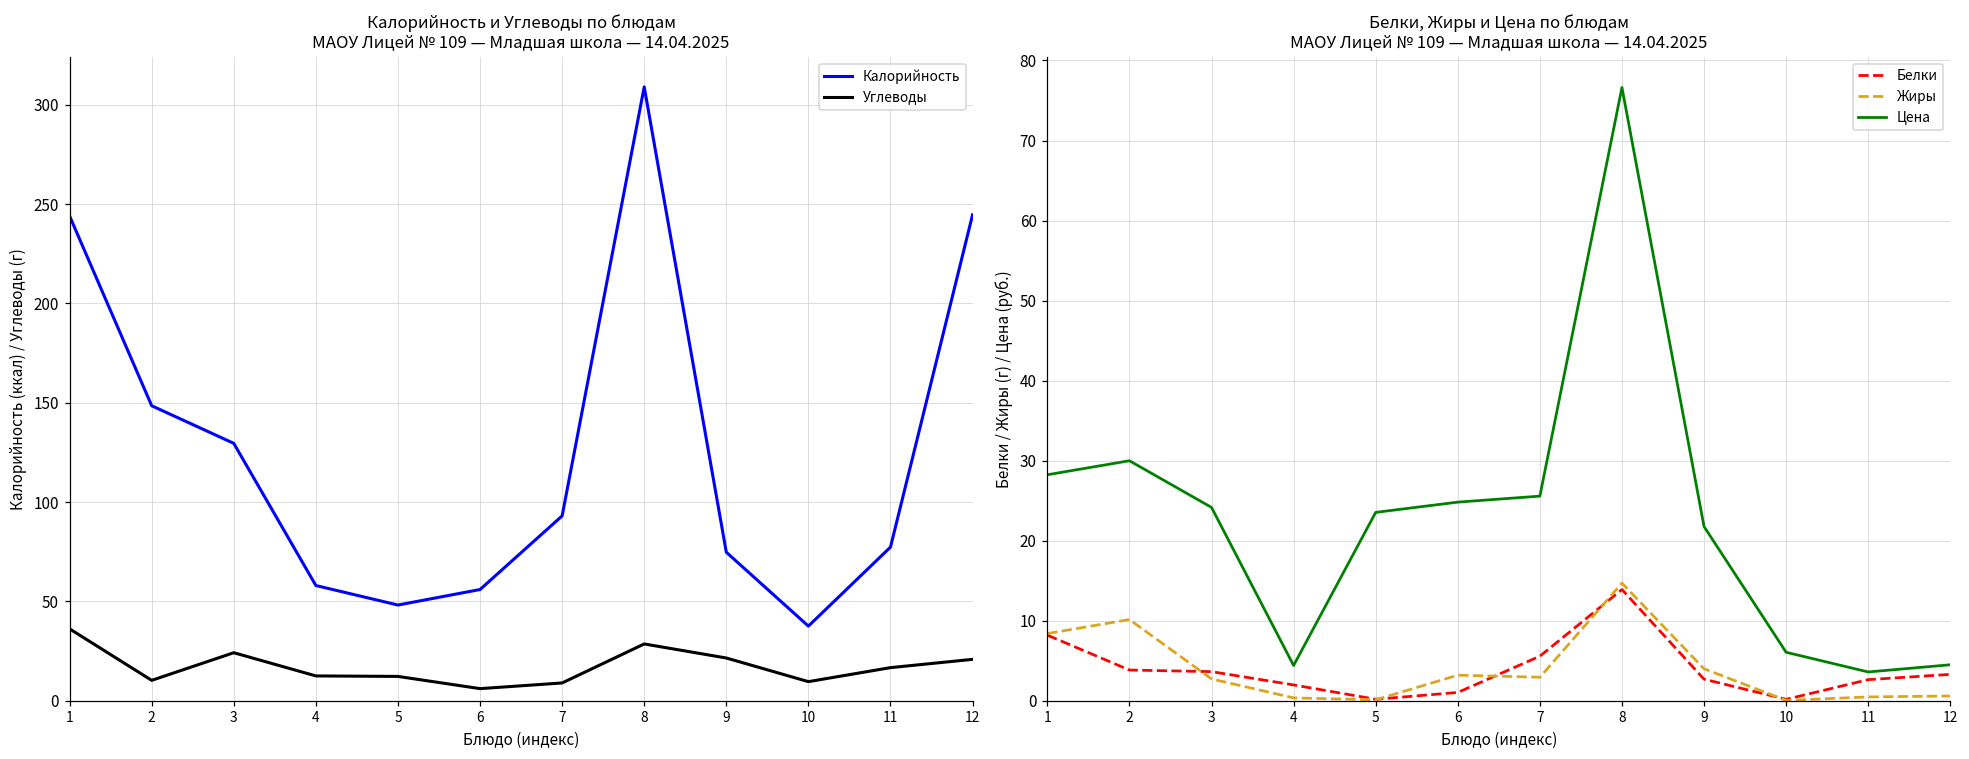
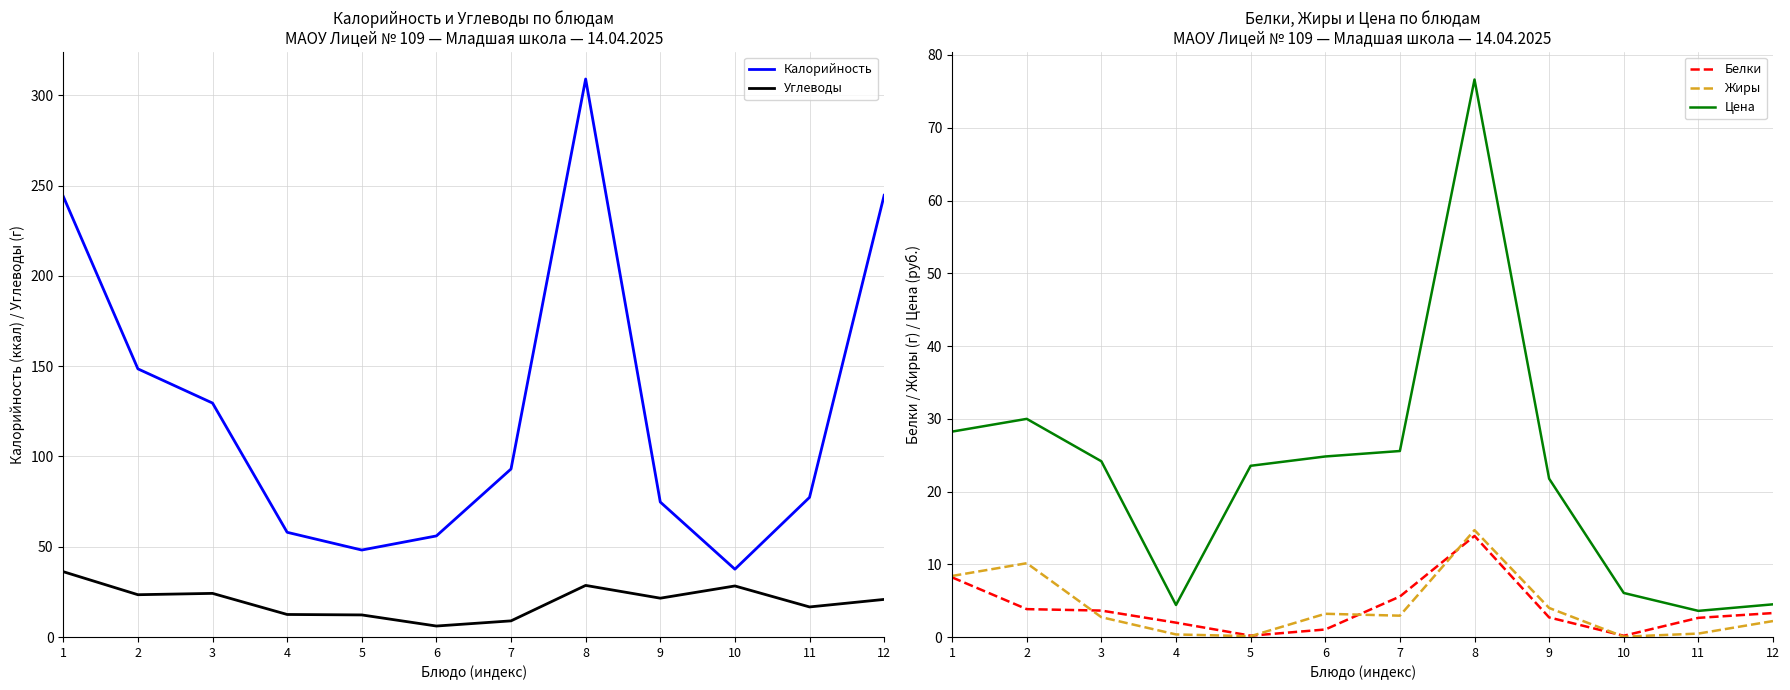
Калорийность и Углеводы по блюдам МАОУ Лицей № 109 — Младшая школа — 14.04.2025, Углеводы, 2: 10 -> 23
Калорийность и Углеводы по блюдам МАОУ Лицей № 109 — Младшая школа — 14.04.2025, Углеводы, 10: 10 -> 28
Белки, Жиры и Цена по блюдам МАОУ Лицей № 109 — Младшая школа — 14.04.2025, Жиры, 12: 1 -> 2
